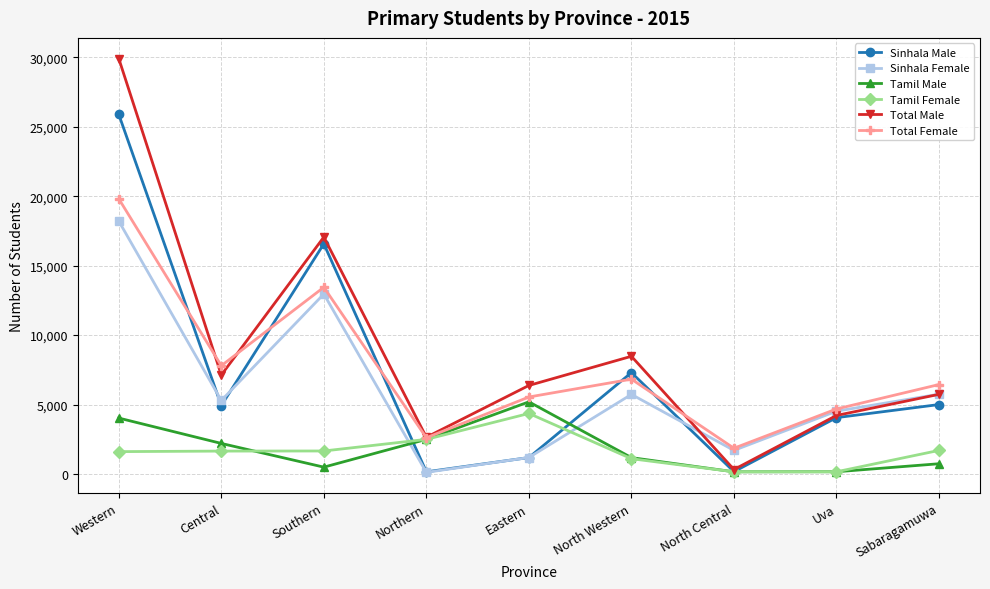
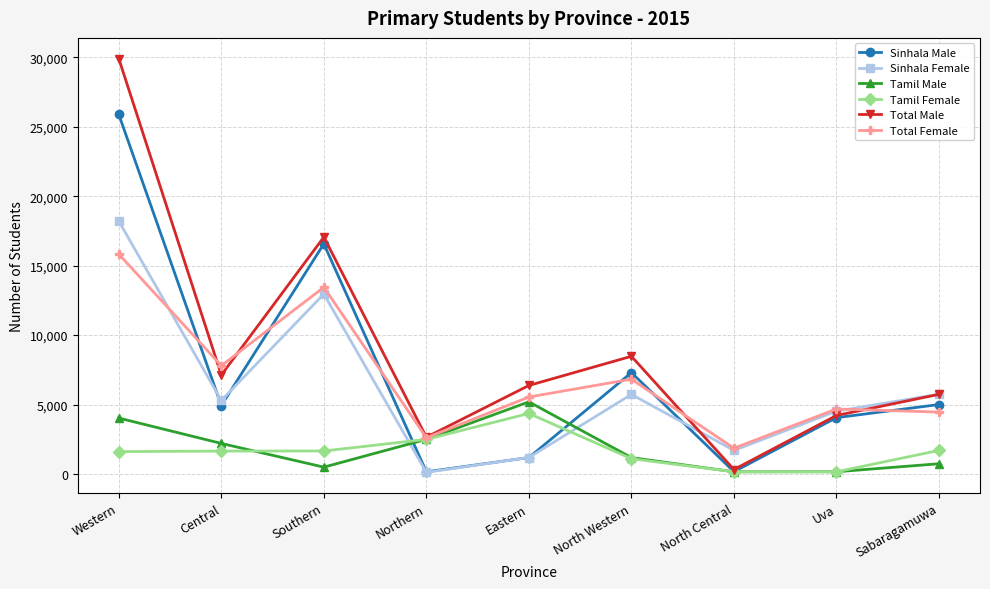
Total Female, Western: 19,800 -> 15,800
Total Female, Sabaragamuwa: 6,400 -> 4,500
